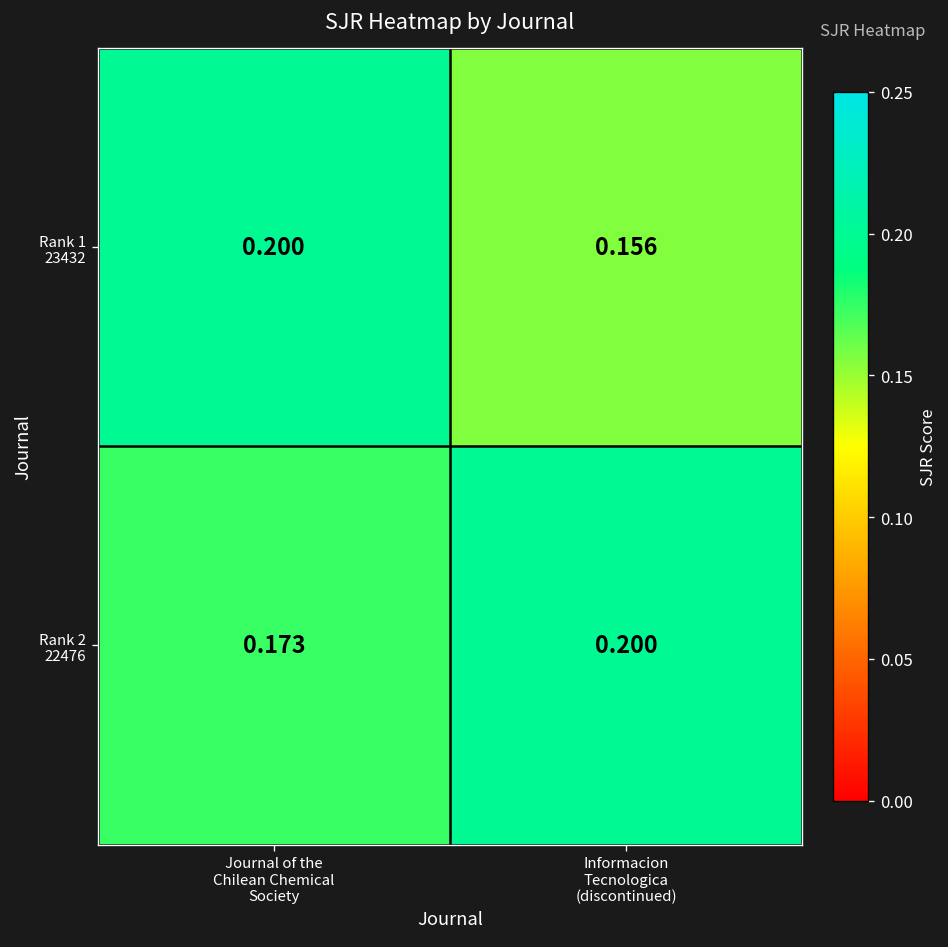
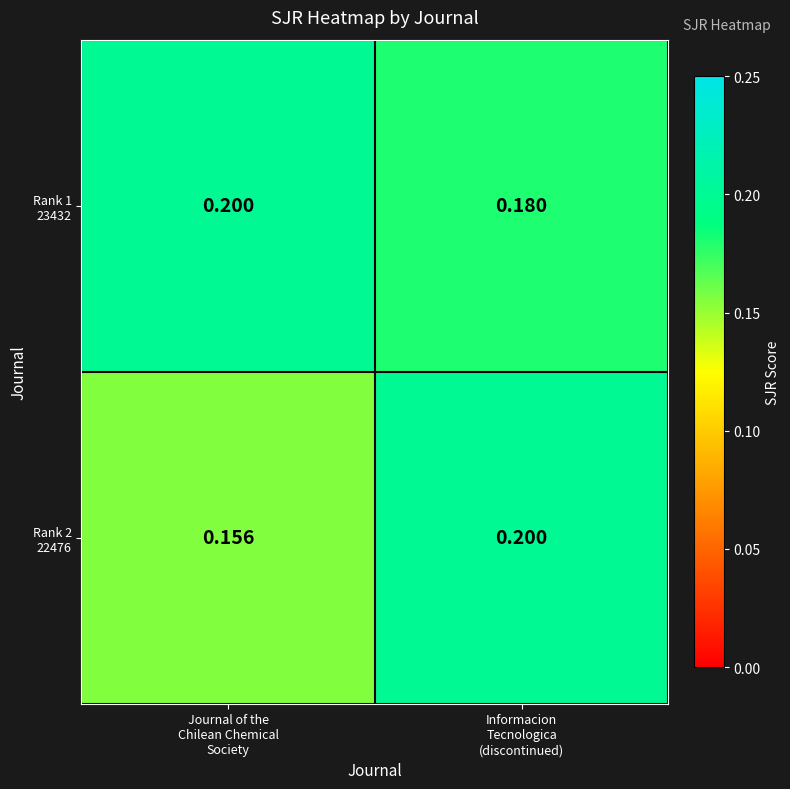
Rank 1 23432, Informacion Tecnologica (discontinued): 0.156 -> 0.180
Rank 2 22476, Journal of the Chilean Chemical Society: 0.173 -> 0.156
